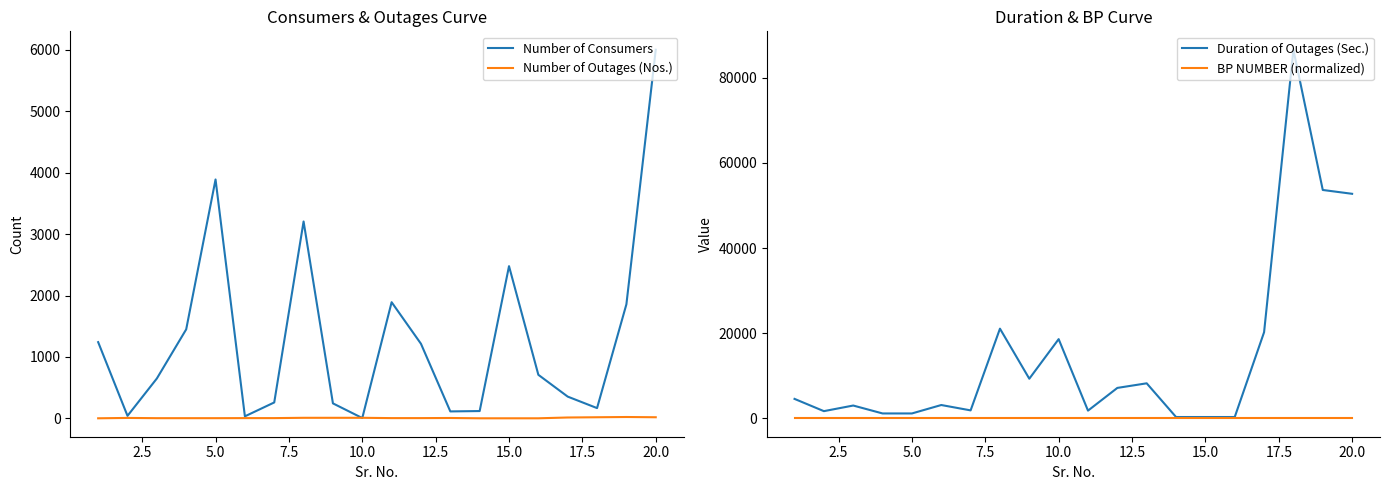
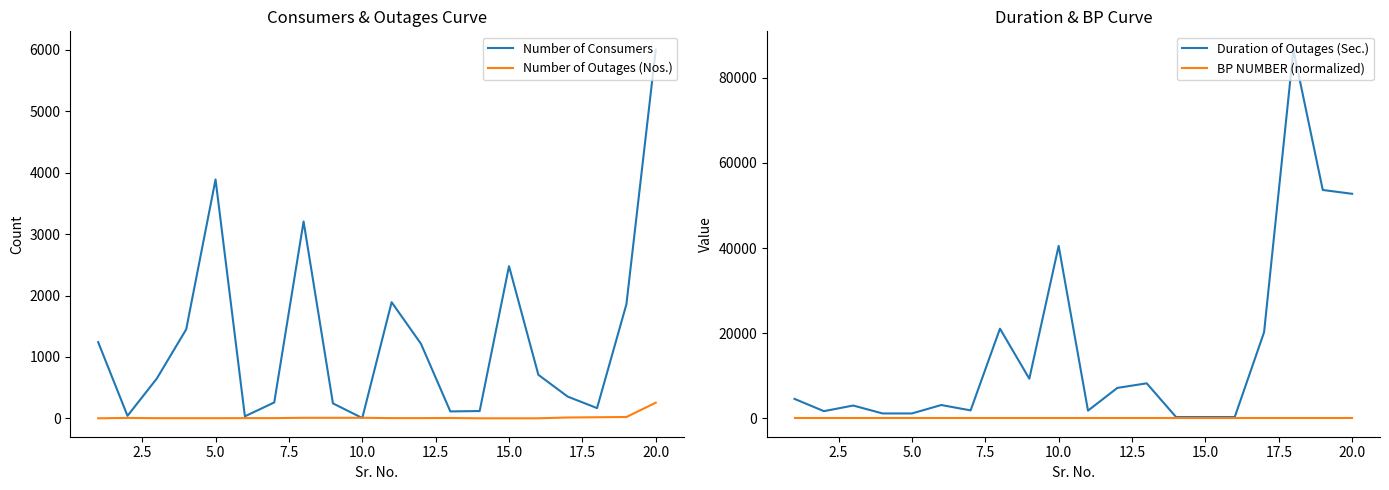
Consumers & Outages Curve, Number of Outages (Nos.), 20.0: 0 -> 300
Duration & BP Curve, Duration of Outages (Sec.), 10.0: 19000 -> 41000
